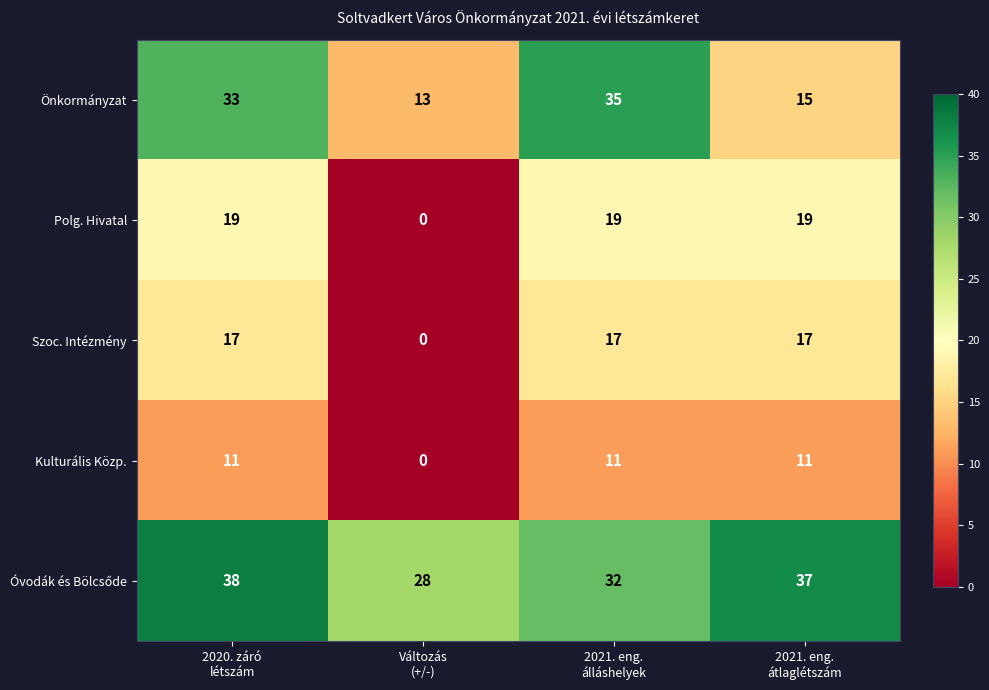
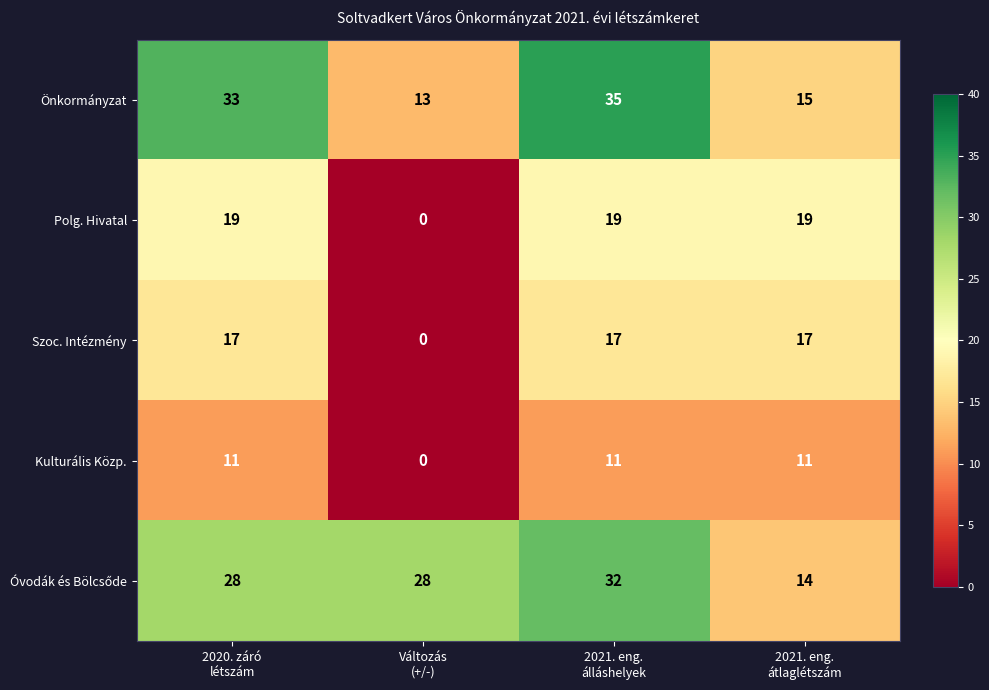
Óvodák és Bölcsőde, 2020. záró létszám: 38 -> 28
Óvodák és Bölcsőde, 2021. eng. átlaglétszám: 37 -> 14
